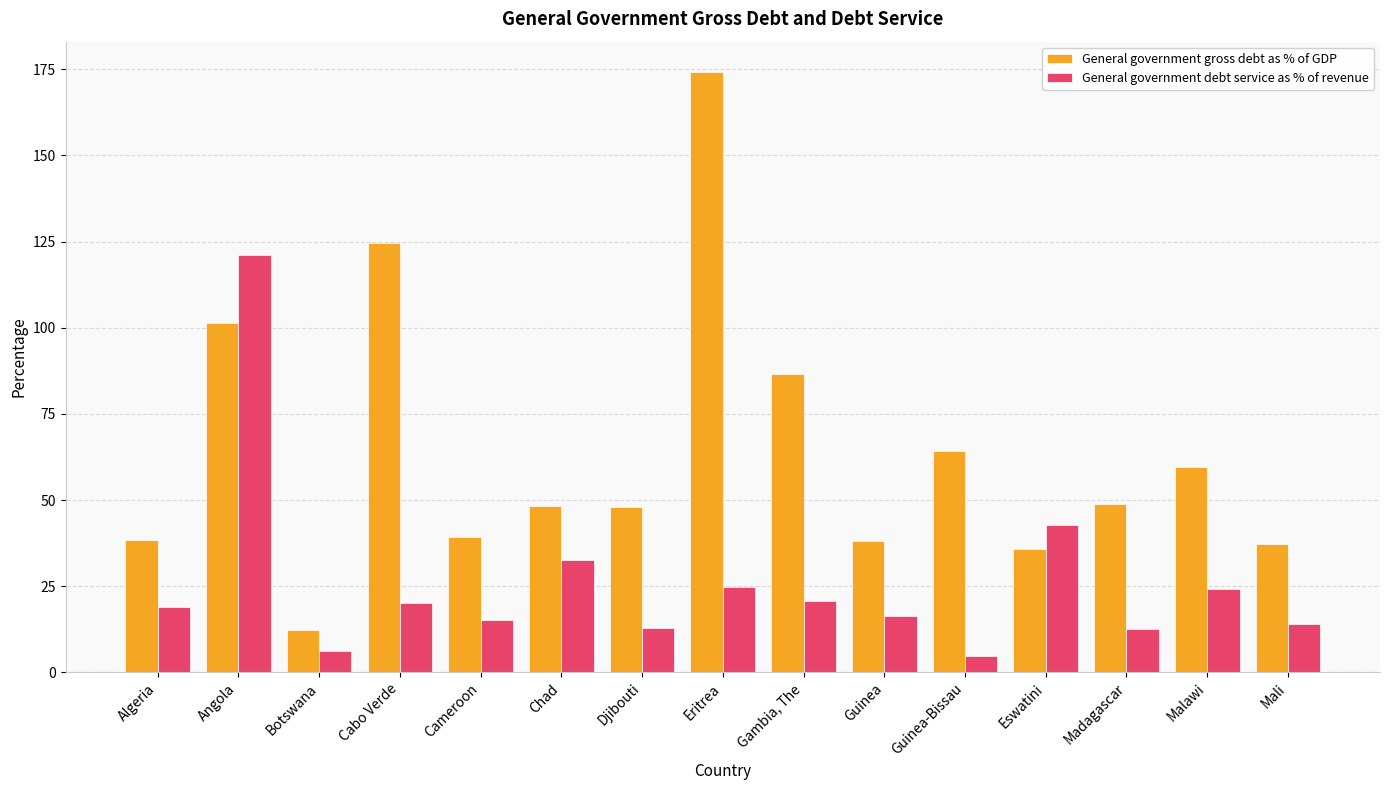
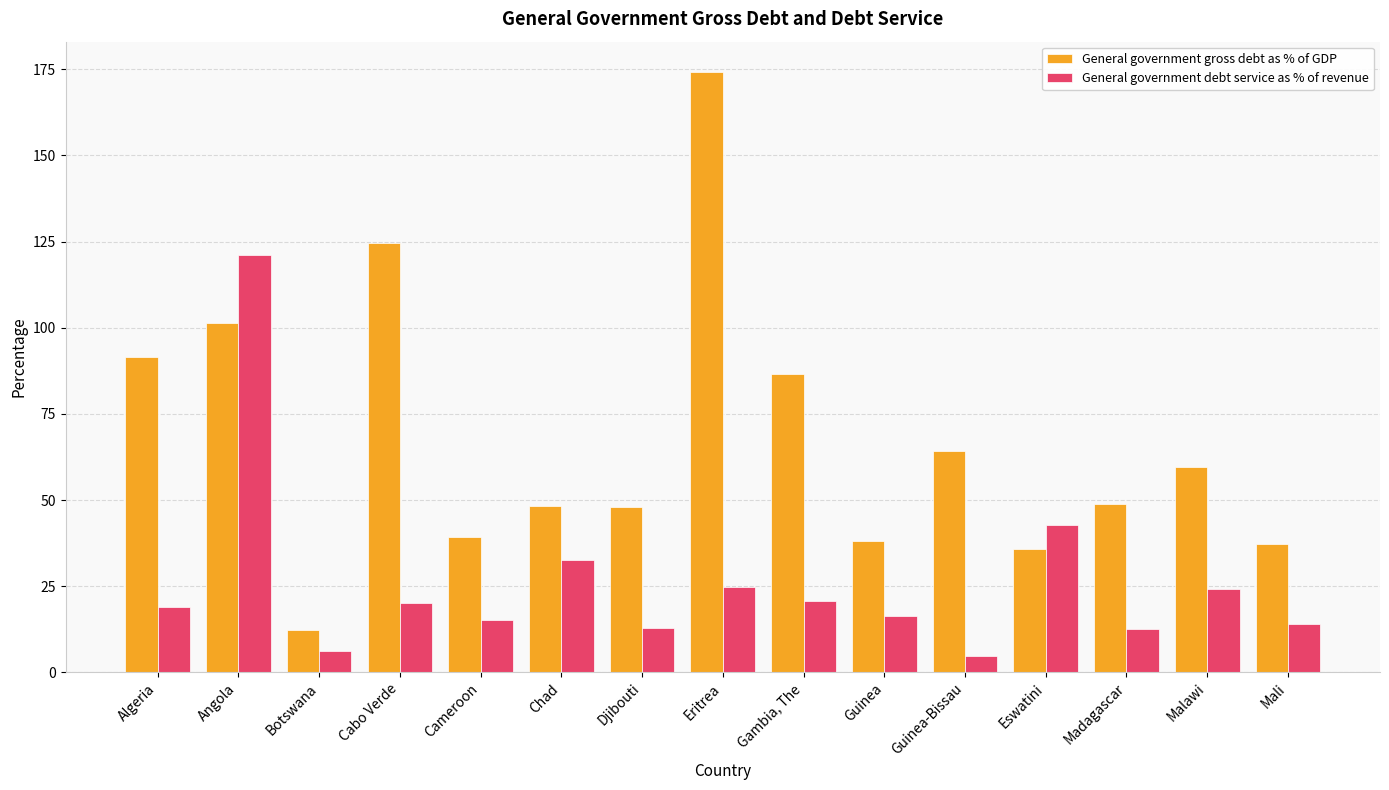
General government gross debt as % of GDP, Algeria: 38 -> 92
